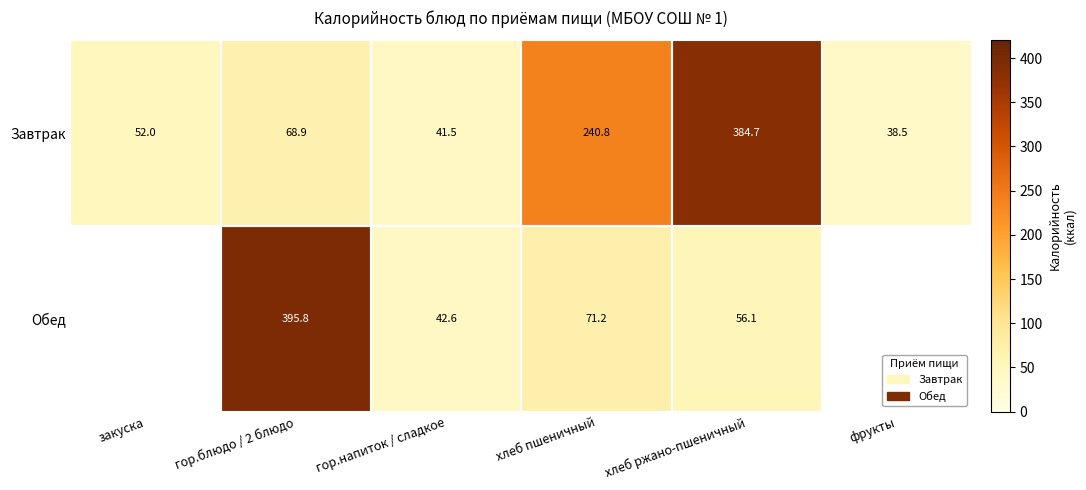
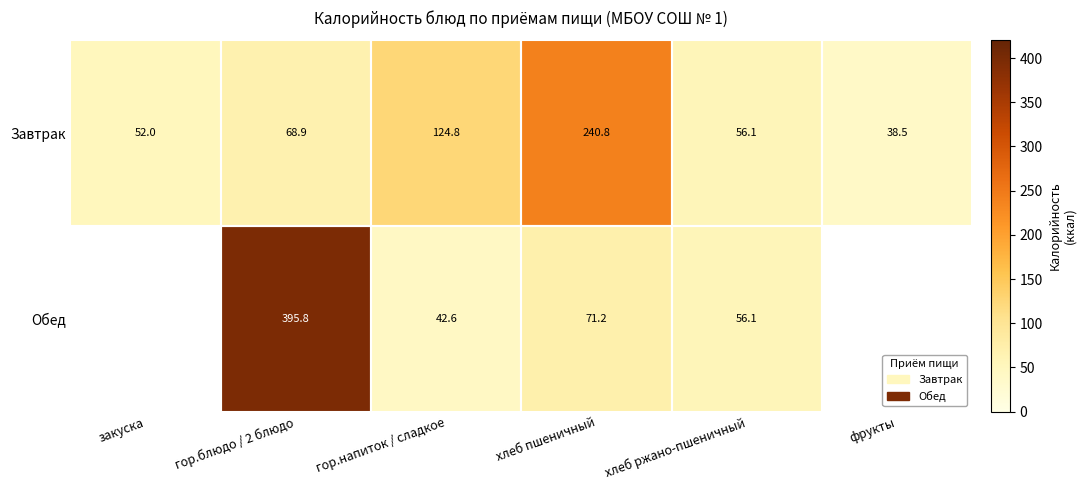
Завтрак, гор.напиток / сладкое: 41.5 -> 124.8
Завтрак, хлеб ржано-пшеничный: 384.7 -> 56.1
